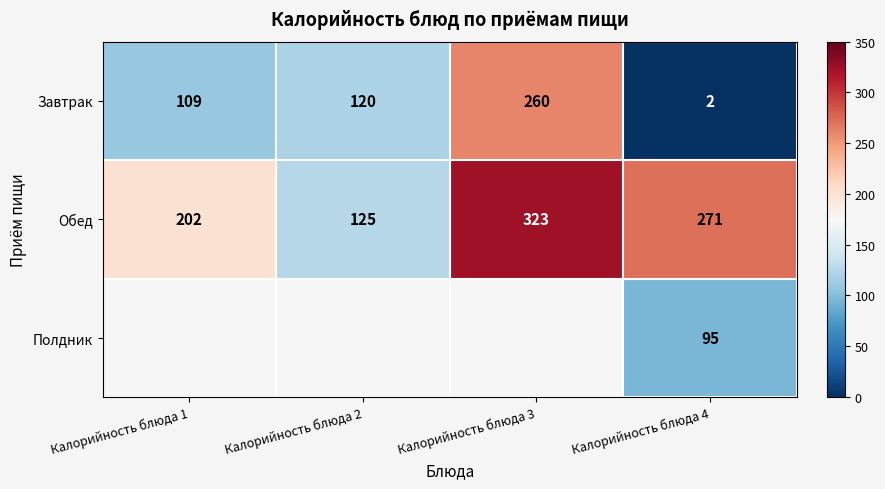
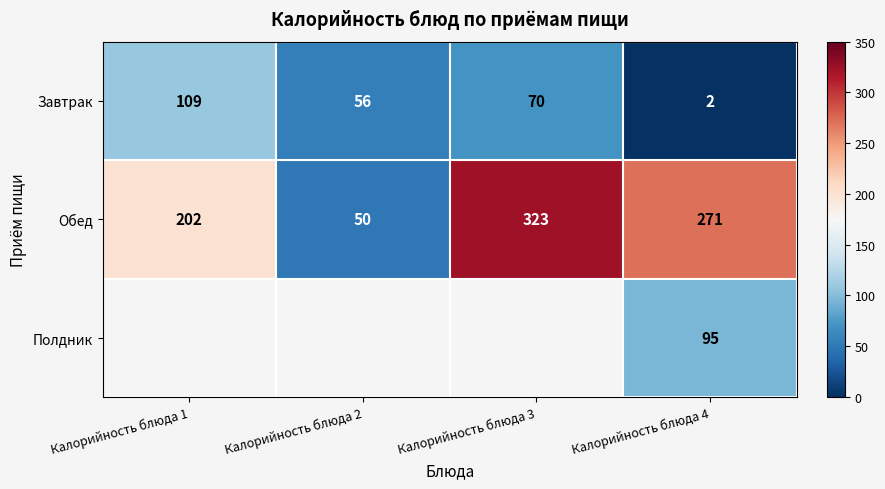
Завтрак, Калорийность блюда 2: 120 -> 56
Завтрак, Калорийность блюда 3: 260 -> 70
Обед, Калорийность блюда 2: 125 -> 50
